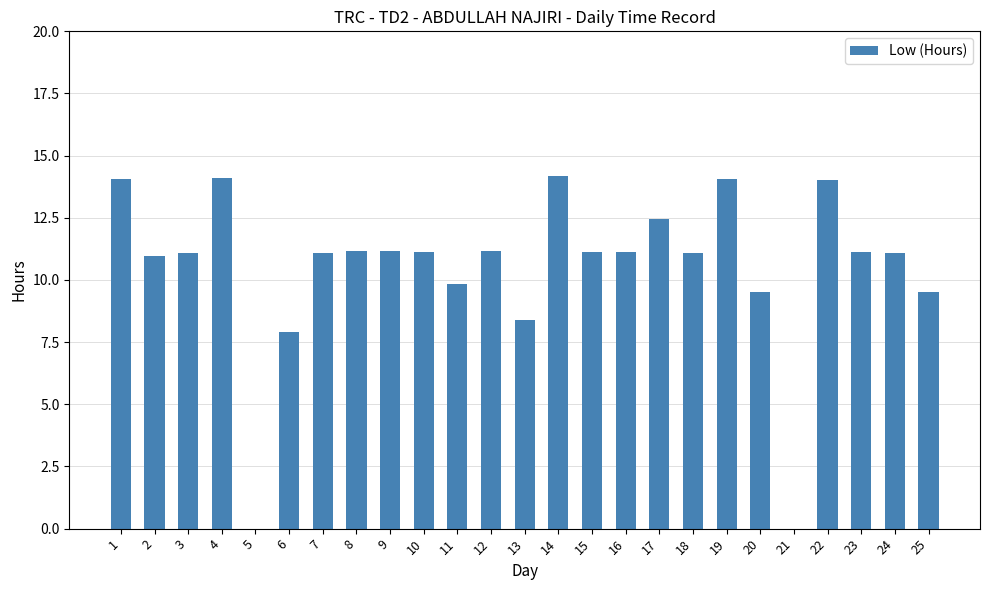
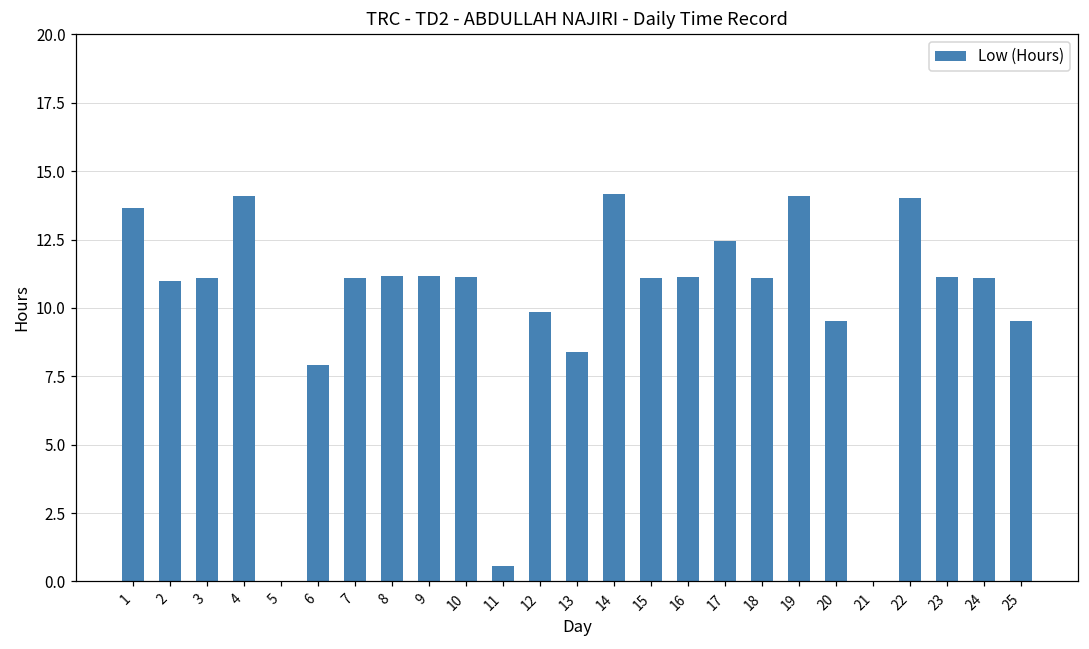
1: 14.1 -> 13.7
11: 9.8 -> 0.6
12: 11.2 -> 9.9
